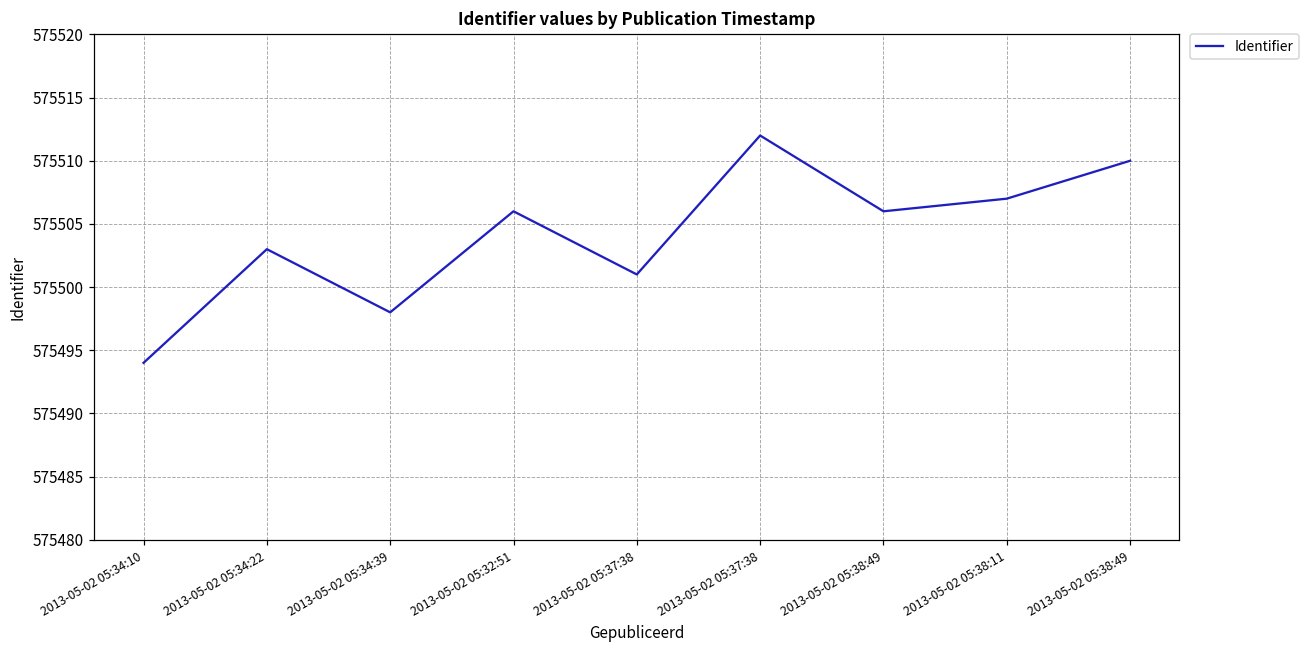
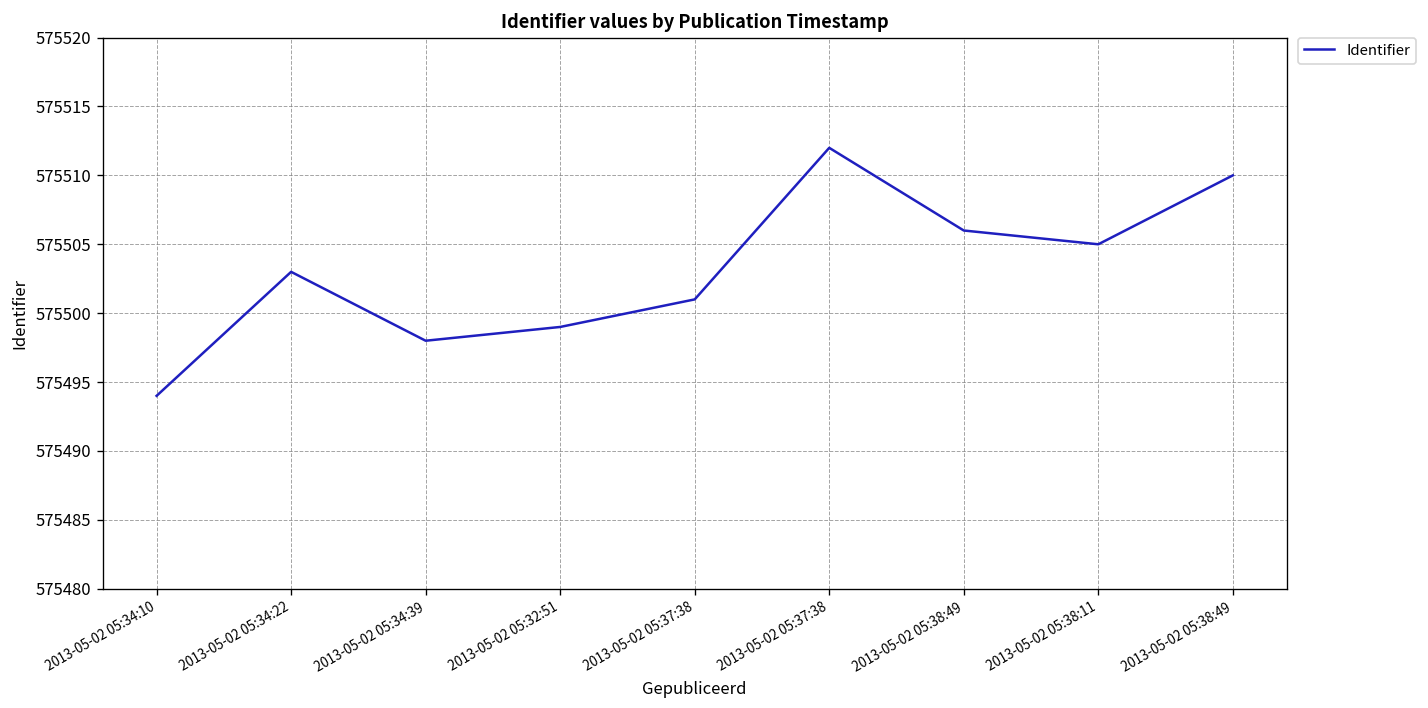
2013-05-02 05:32:51: 575506 -> 575499
2013-05-02 05:38:11: 575507 -> 575505
